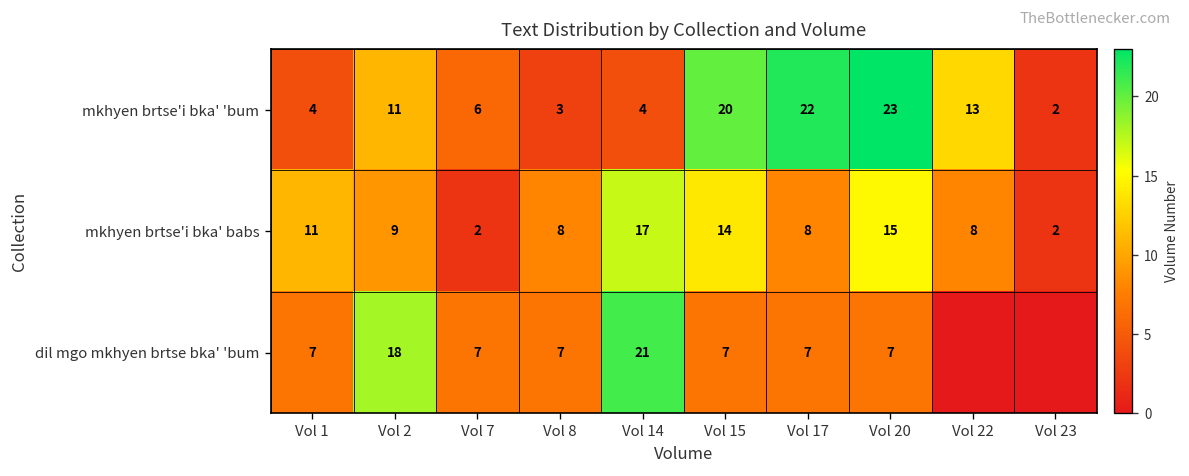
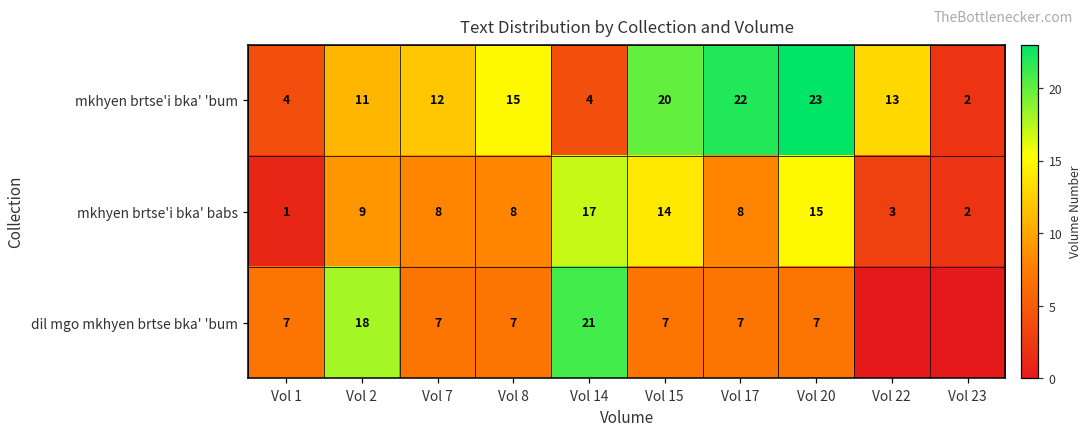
mkhyen brtse'i bka' 'bum, Vol 7: 6 -> 12
mkhyen brtse'i bka' 'bum, Vol 8: 3 -> 15
mkhyen brtse'i bka' babs, Vol 1: 11 -> 1
mkhyen brtse'i bka' babs, Vol 7: 2 -> 8
mkhyen brtse'i bka' babs, Vol 22: 8 -> 3
